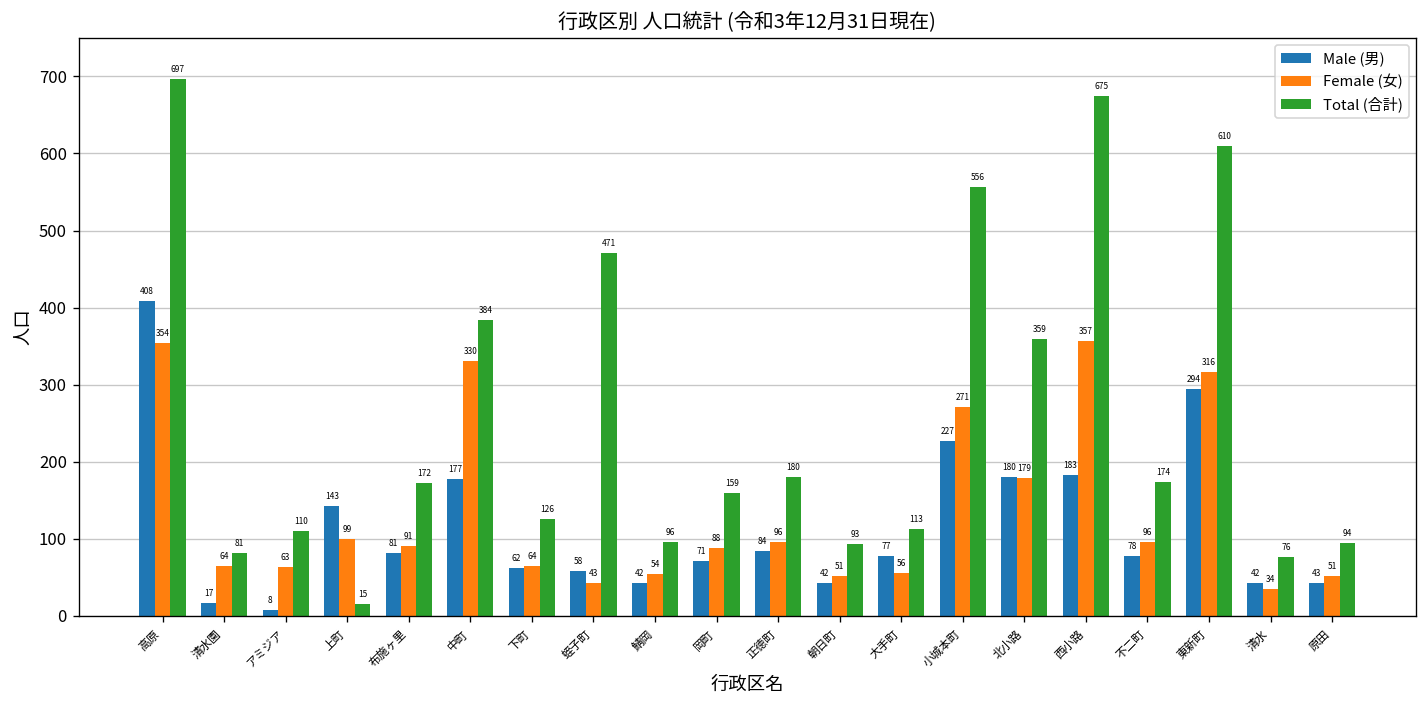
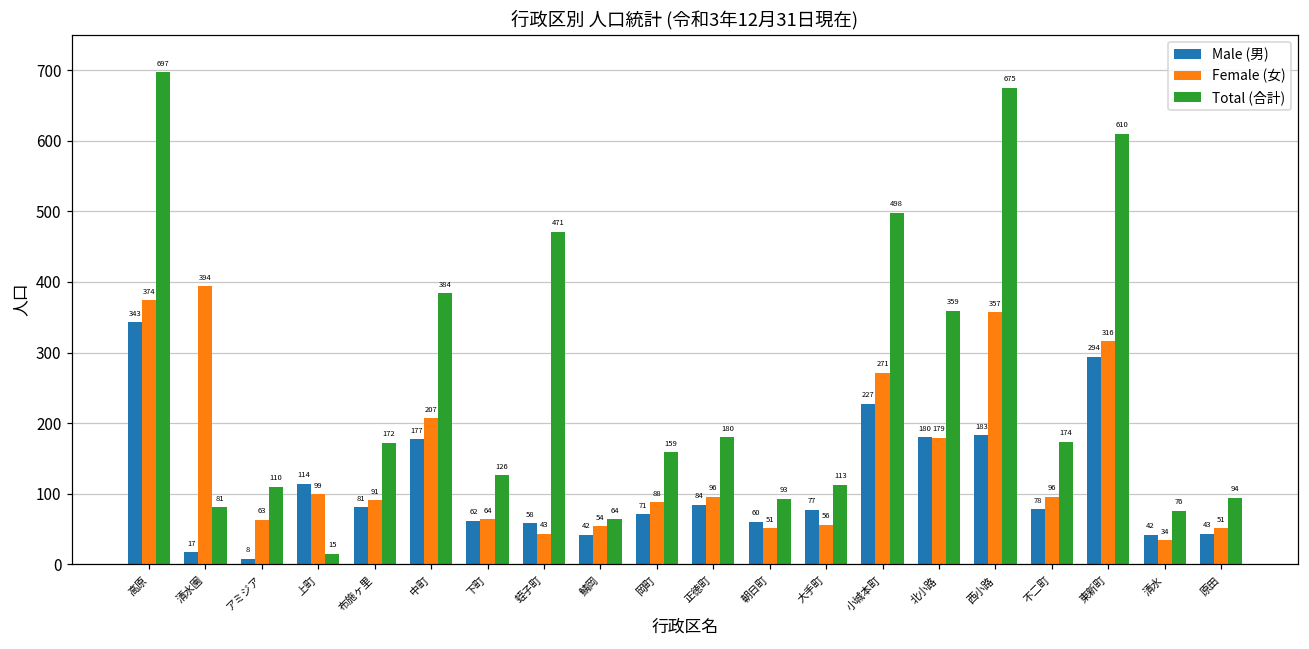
Male (男), 高原: 408 -> 343
Female (女), 高原: 354 -> 374
Female (女), 清水園: 64 -> 394
Male (男), 上町: 143 -> 114
Female (女), 中町: 330 -> 207
Total (合計), 鯖岡: 96 -> 64
Male (男), 朝日町: 42 -> 60
Total (合計), 小城本町: 556 -> 498
